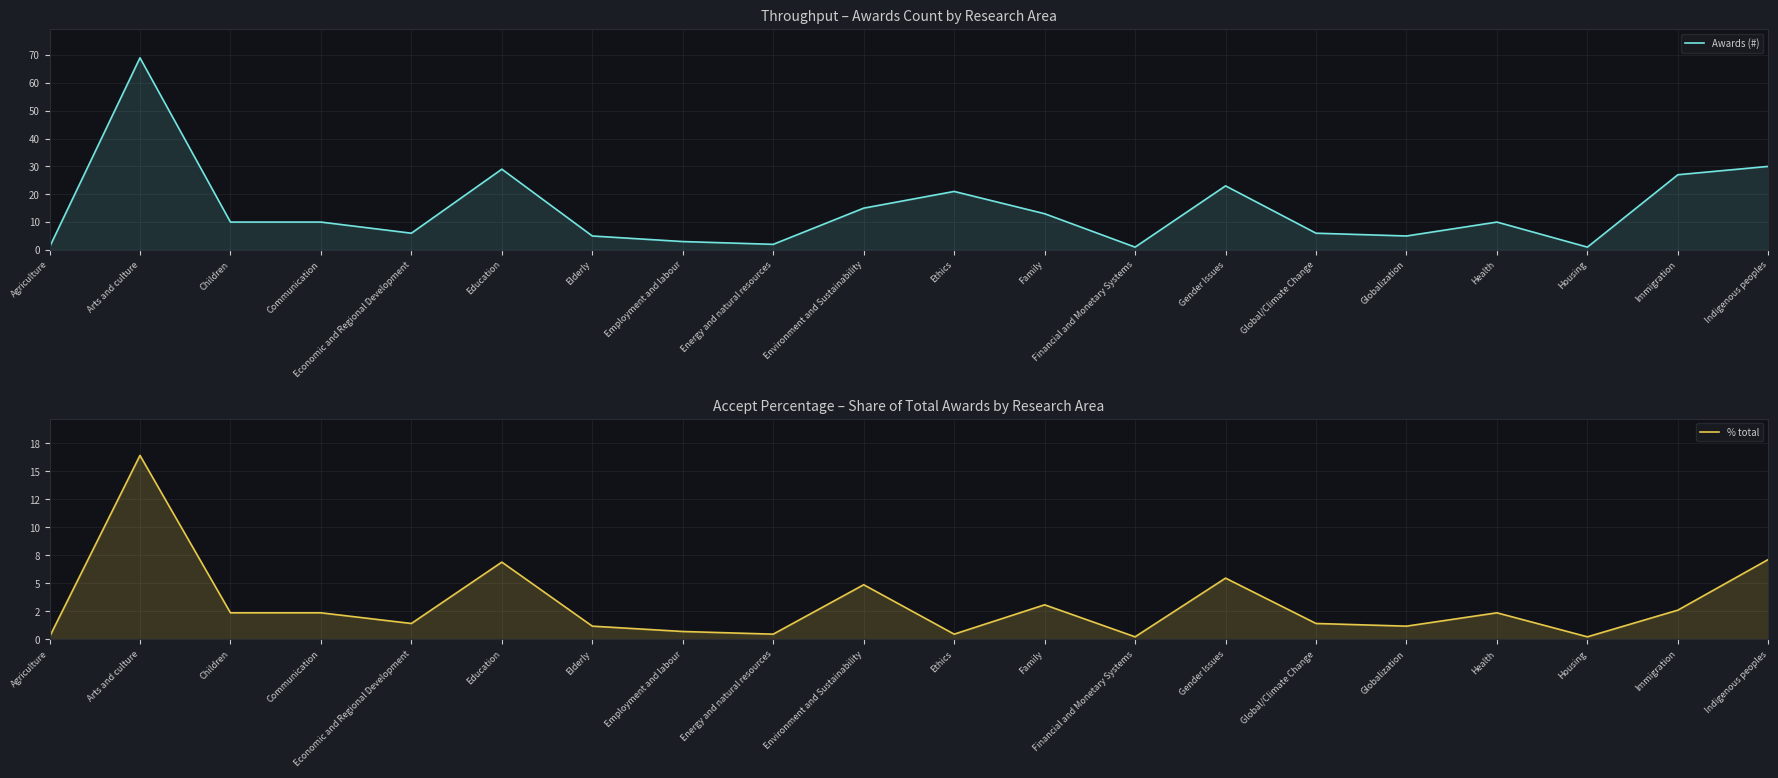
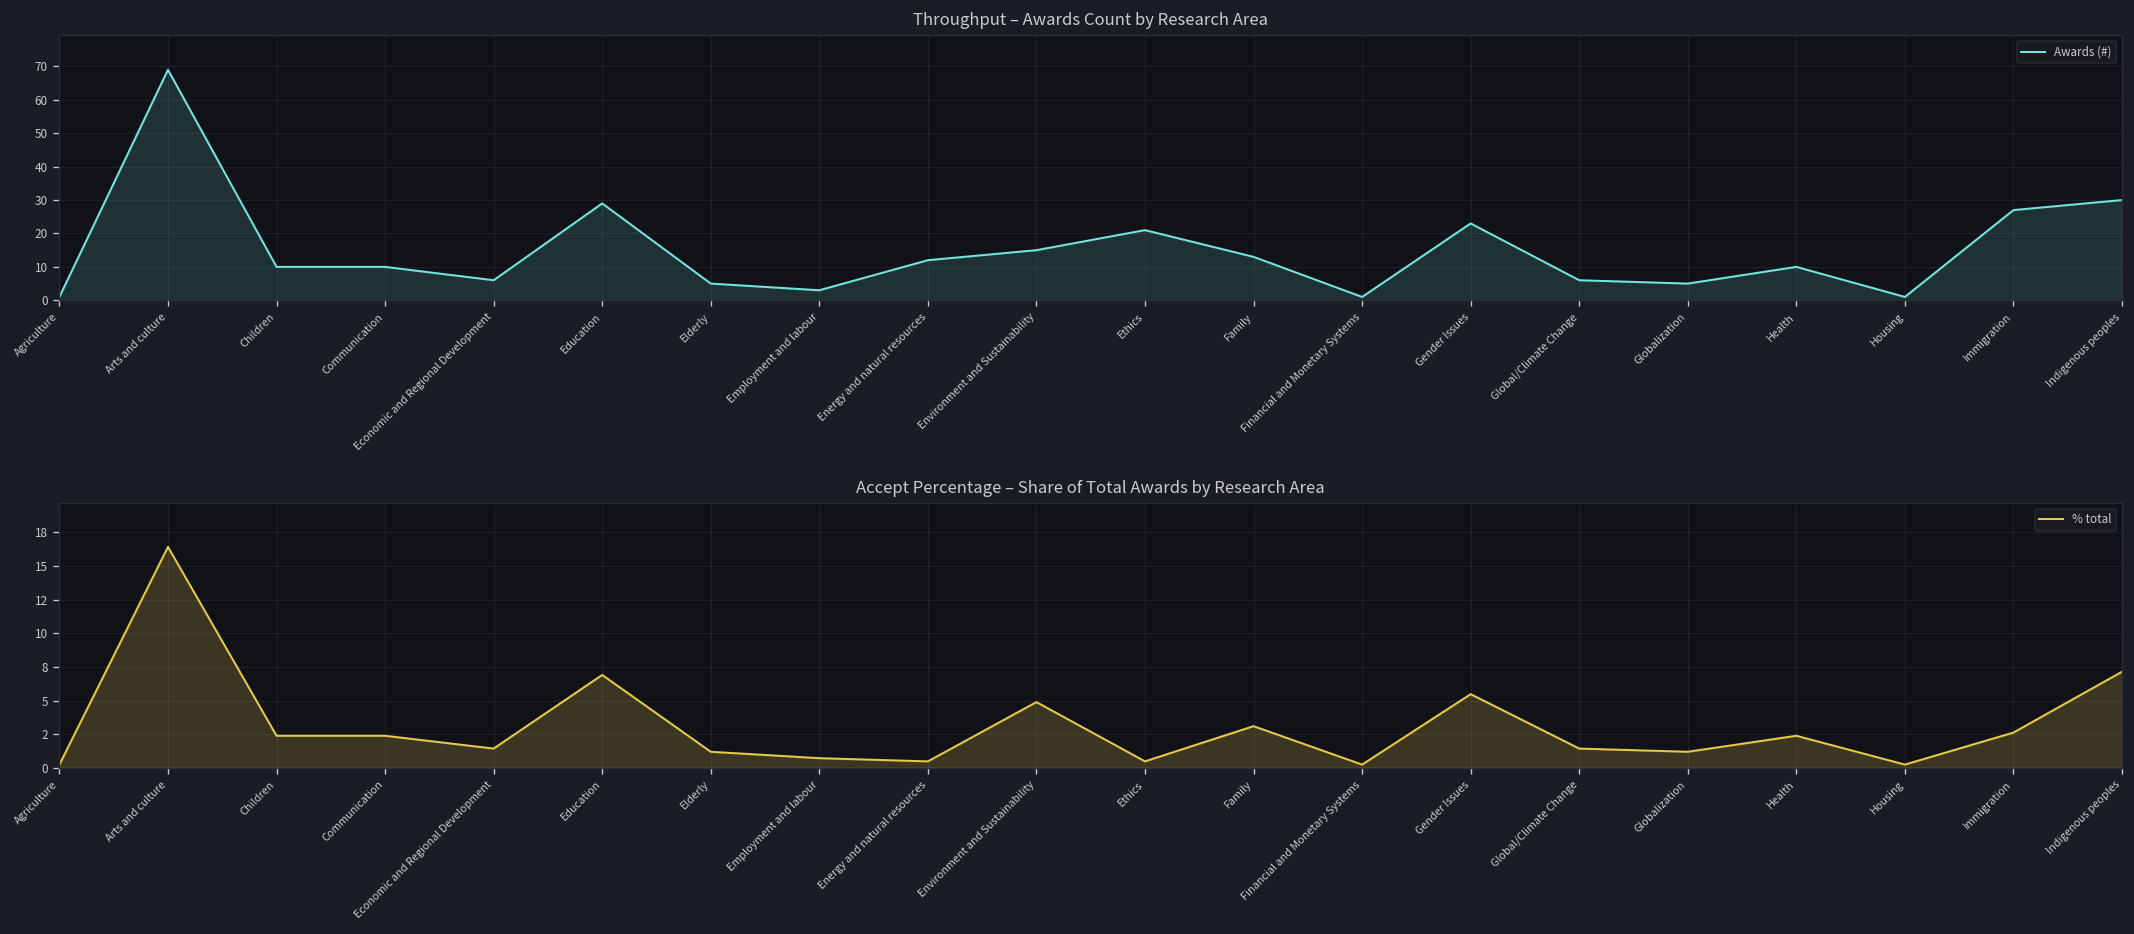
Throughput – Awards Count by Research Area, Energy and natural resources: 2 -> 12
